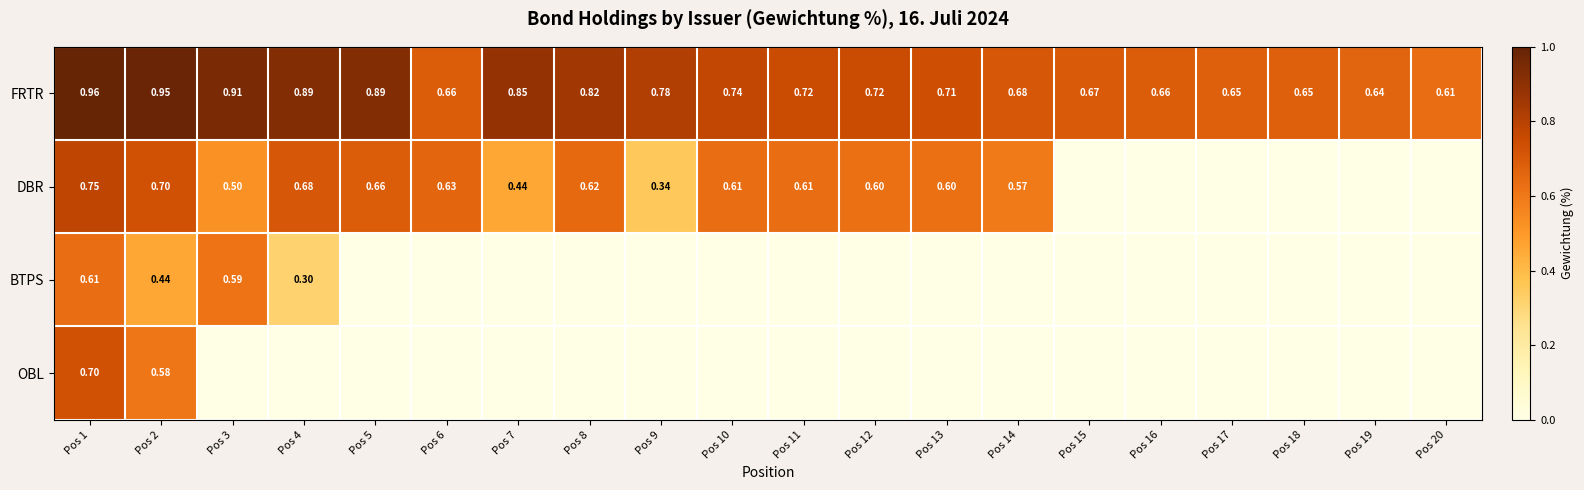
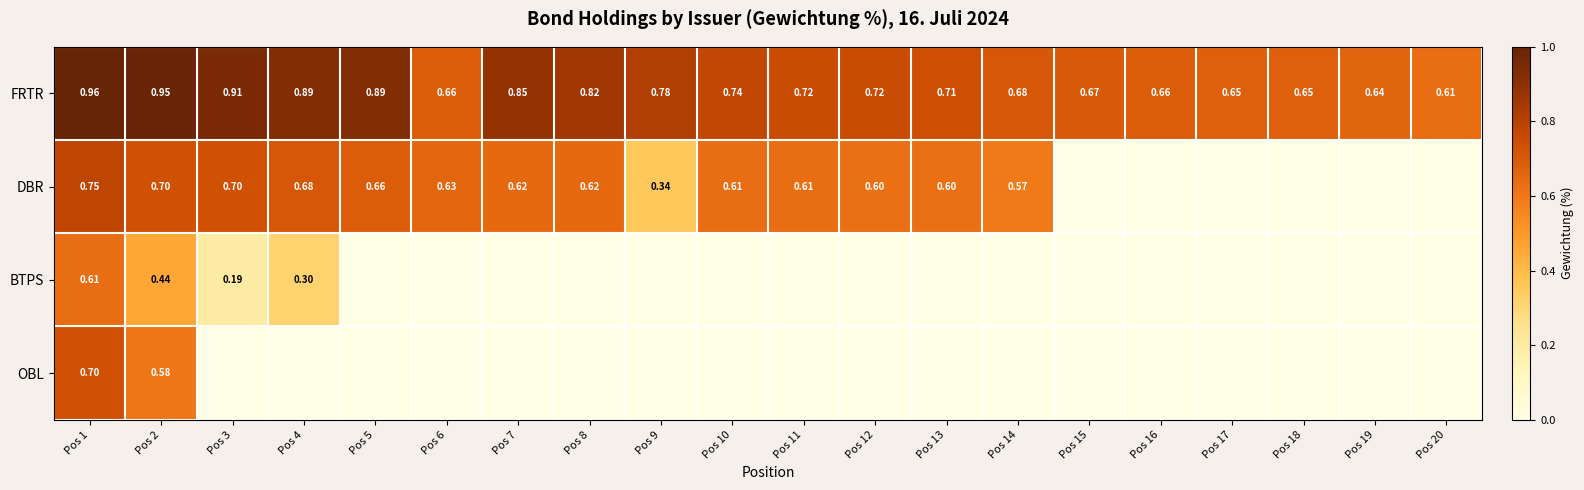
DBR, Pos 3: 0.50 -> 0.70
DBR, Pos 7: 0.44 -> 0.62
BTPS, Pos 3: 0.59 -> 0.19
